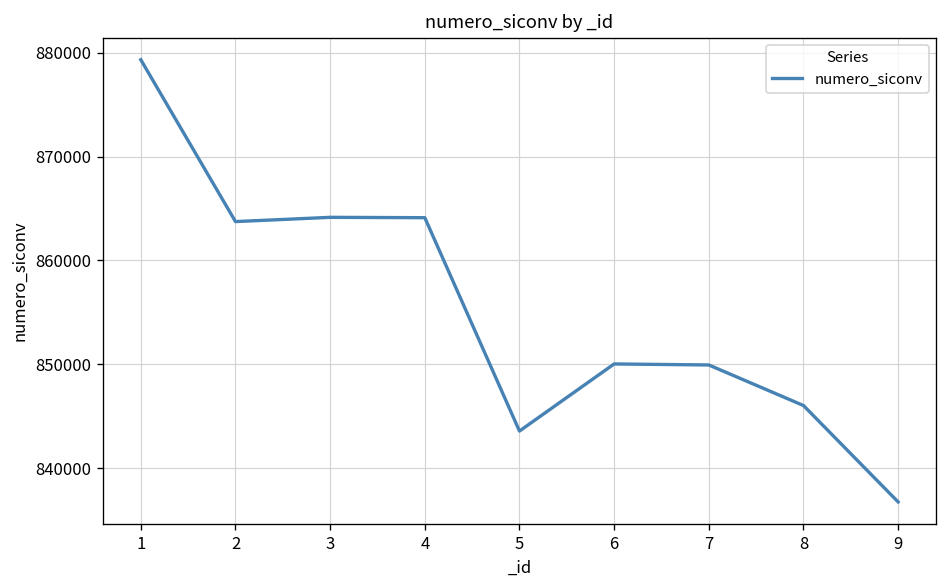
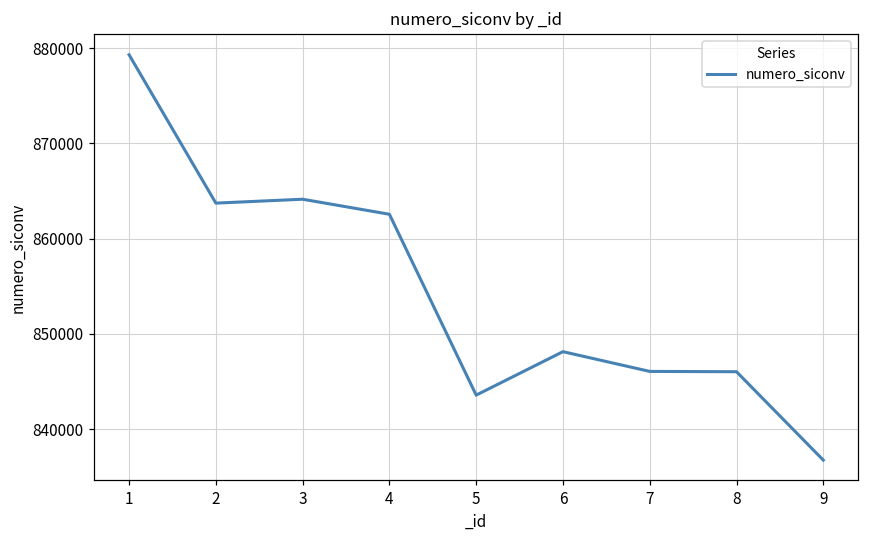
4: 864000 -> 863000
6: 850000 -> 848000
7: 850000 -> 846000
